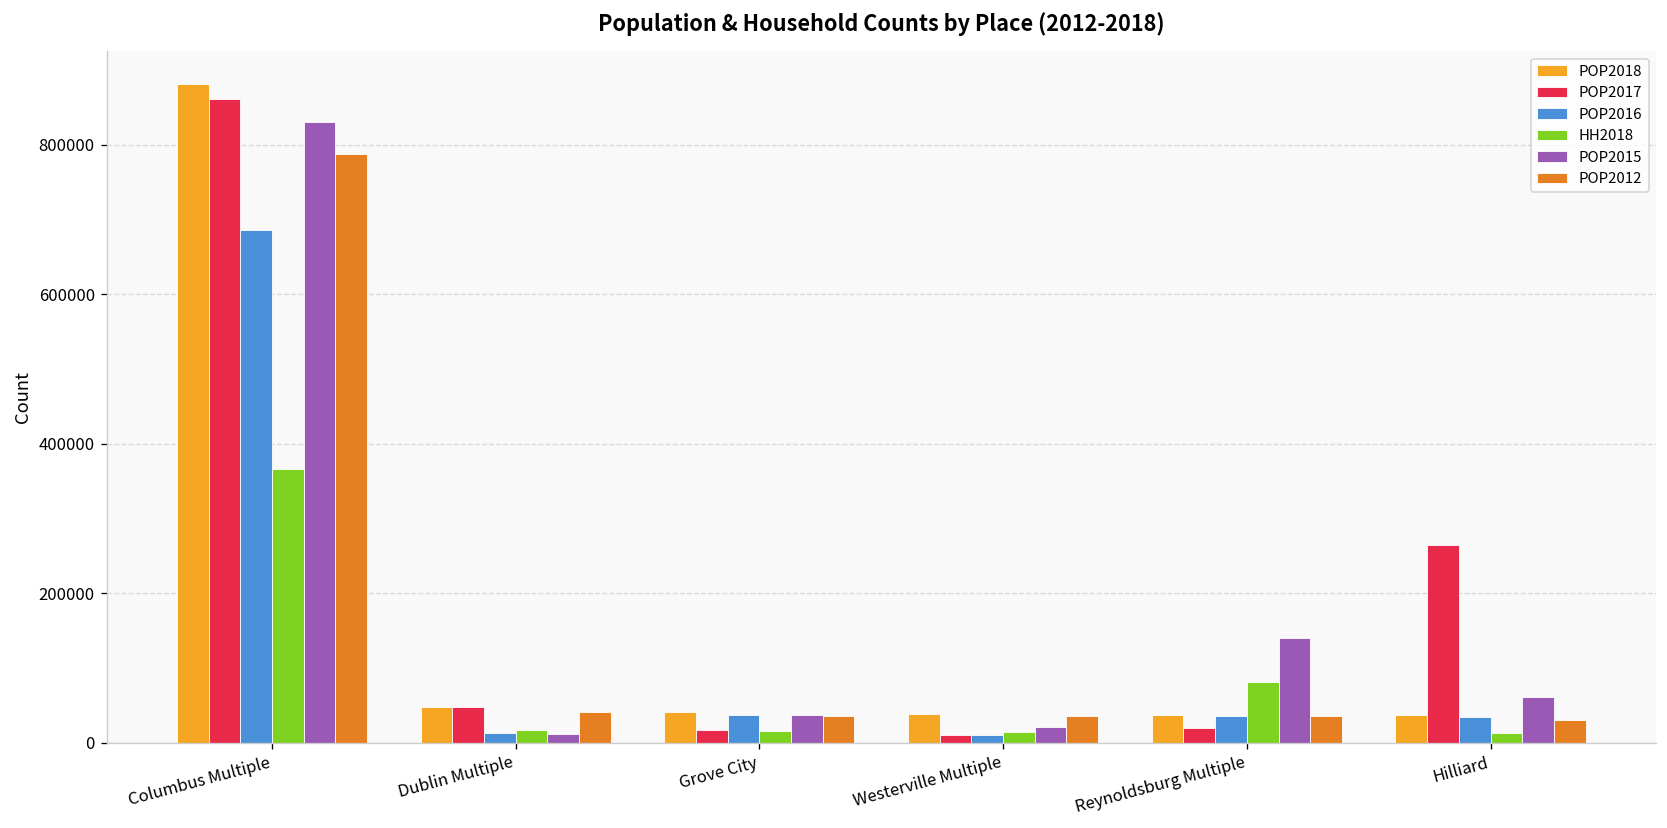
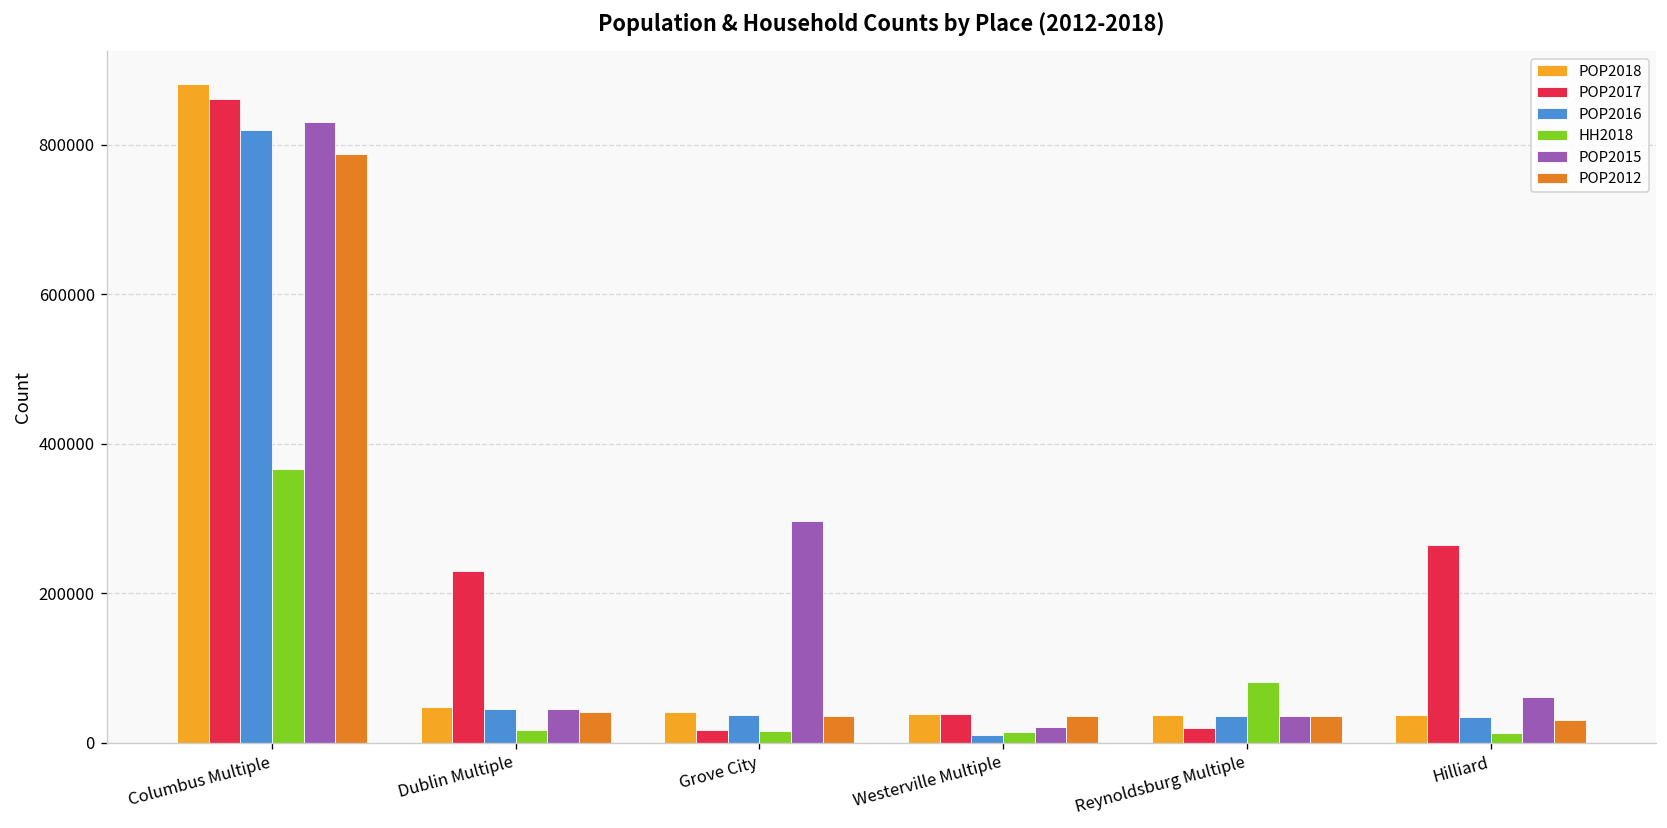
POP2016, Columbus Multiple: 690000 -> 820000
POP2017, Dublin Multiple: 50000 -> 230000
POP2016, Dublin Multiple: 10000 -> 40000
POP2015, Dublin Multiple: 10000 -> 50000
POP2015, Grove City: 40000 -> 300000
POP2017, Westerville Multiple: 10000 -> 40000
POP2015, Reynoldsburg Multiple: 140000 -> 40000
